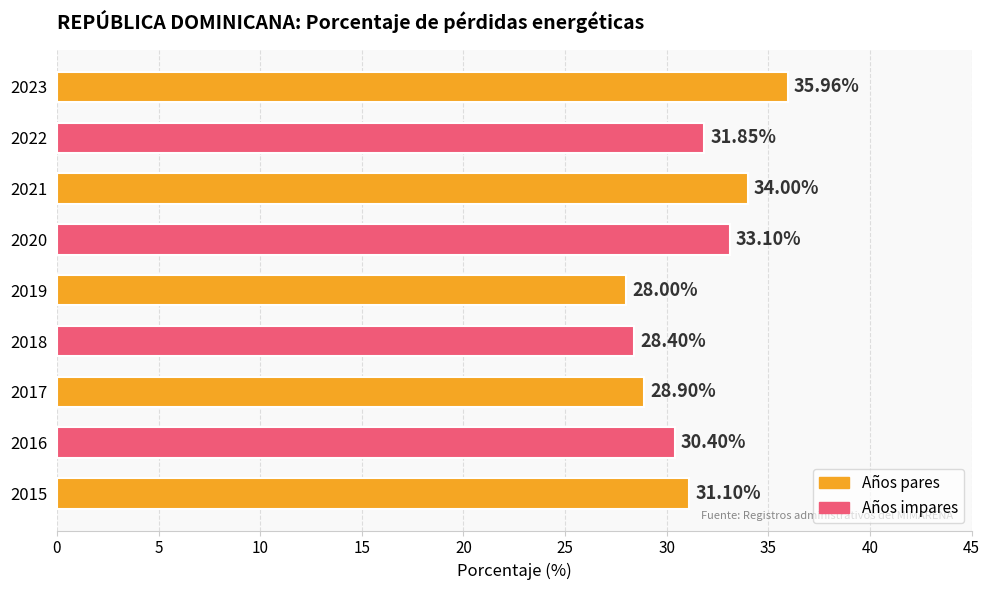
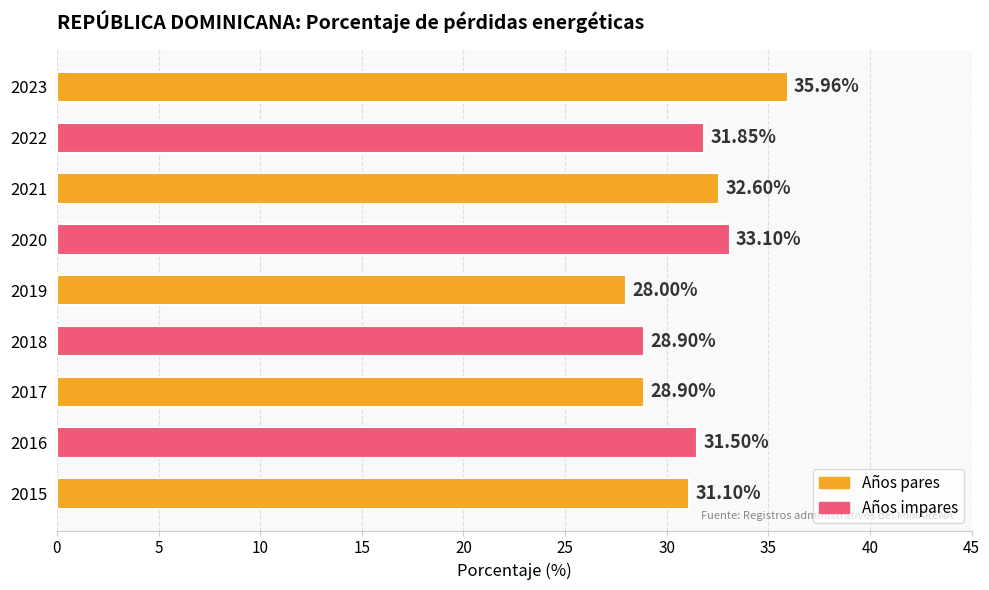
2021: 34.00% -> 32.60%
2018: 28.40% -> 28.90%
2016: 30.40% -> 31.50%
